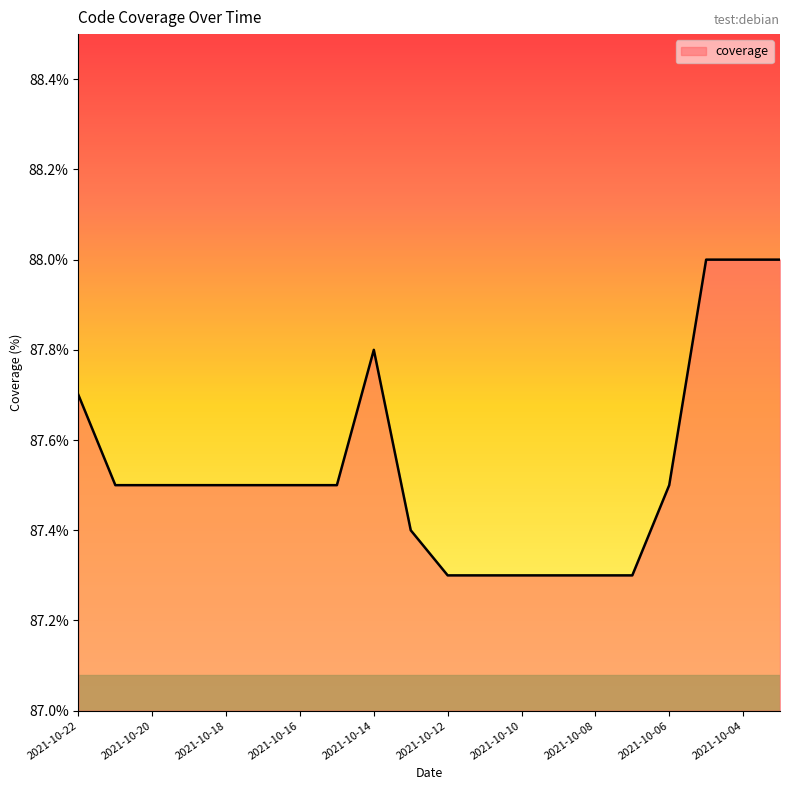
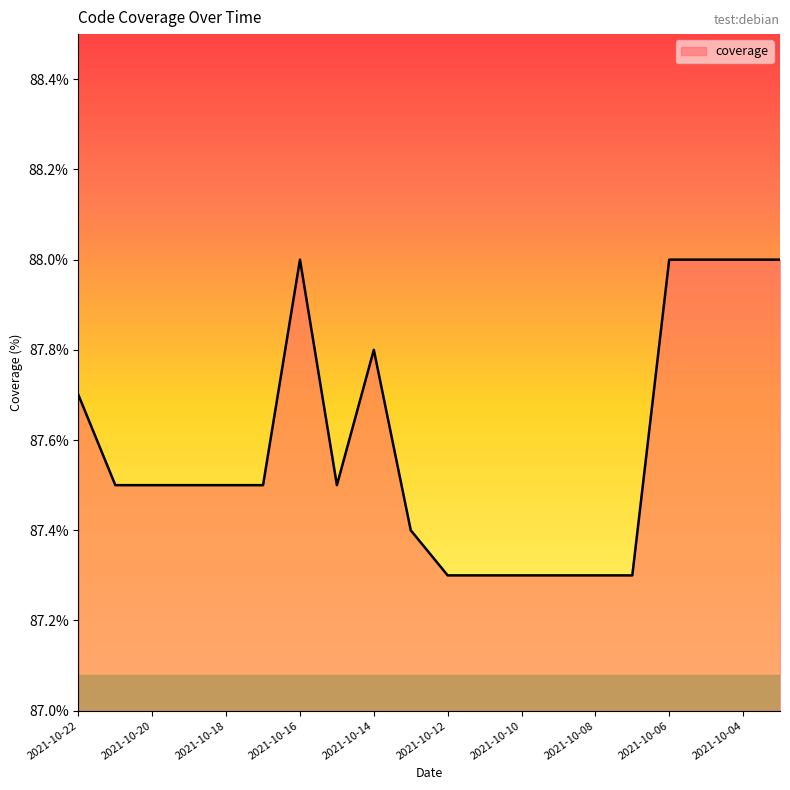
2021-10-16: 87.5% -> 88.0%
2021-10-06: 87.5% -> 88.0%
